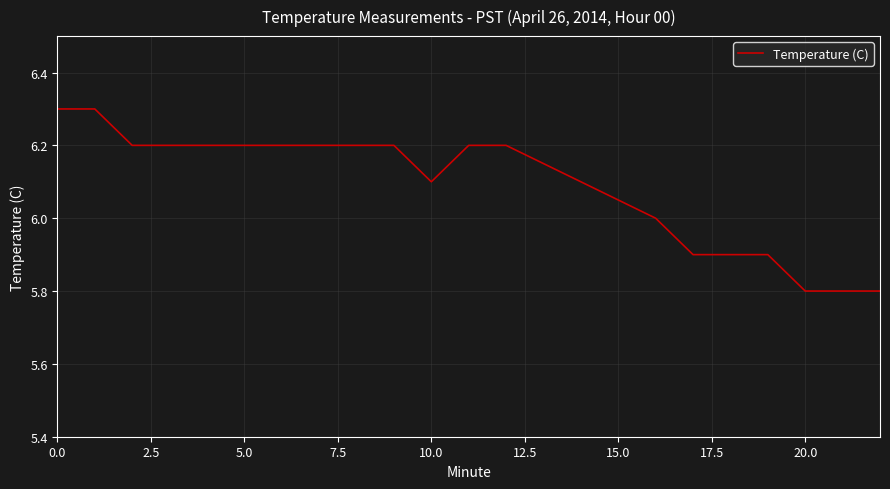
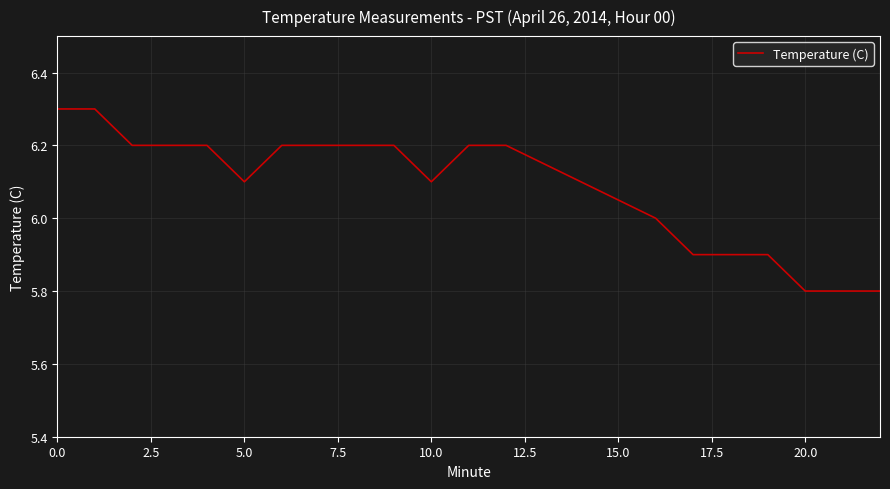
5.0: 6.2 -> 6.1
